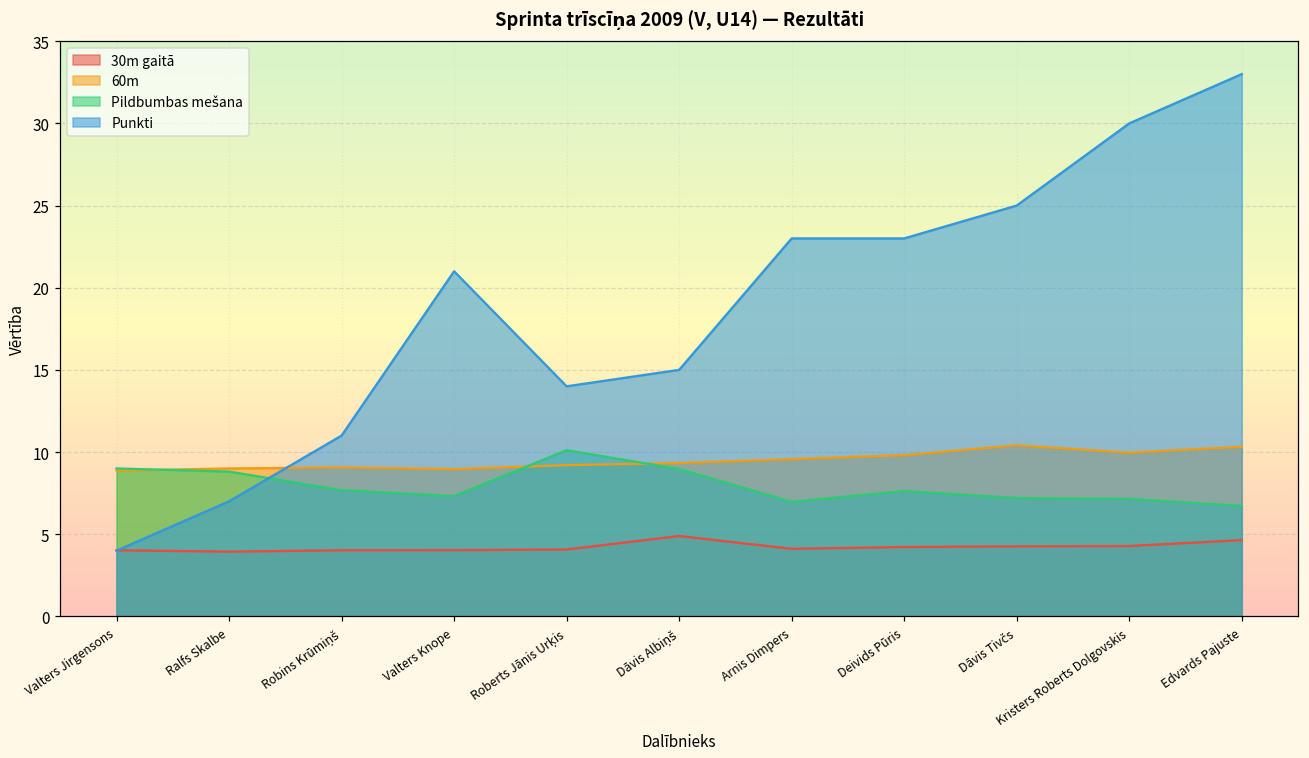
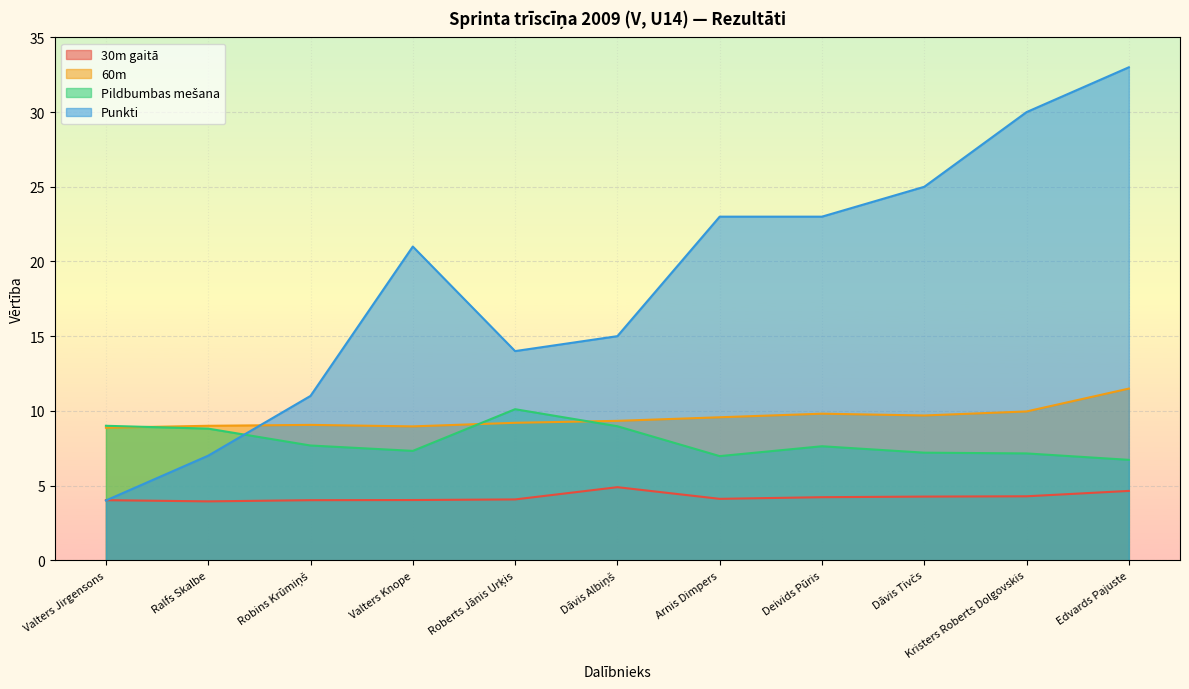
60m, Dāvis Tivčs: 10.4 -> 9.7
60m, Edvards Pajuste: 10.3 -> 11.5
